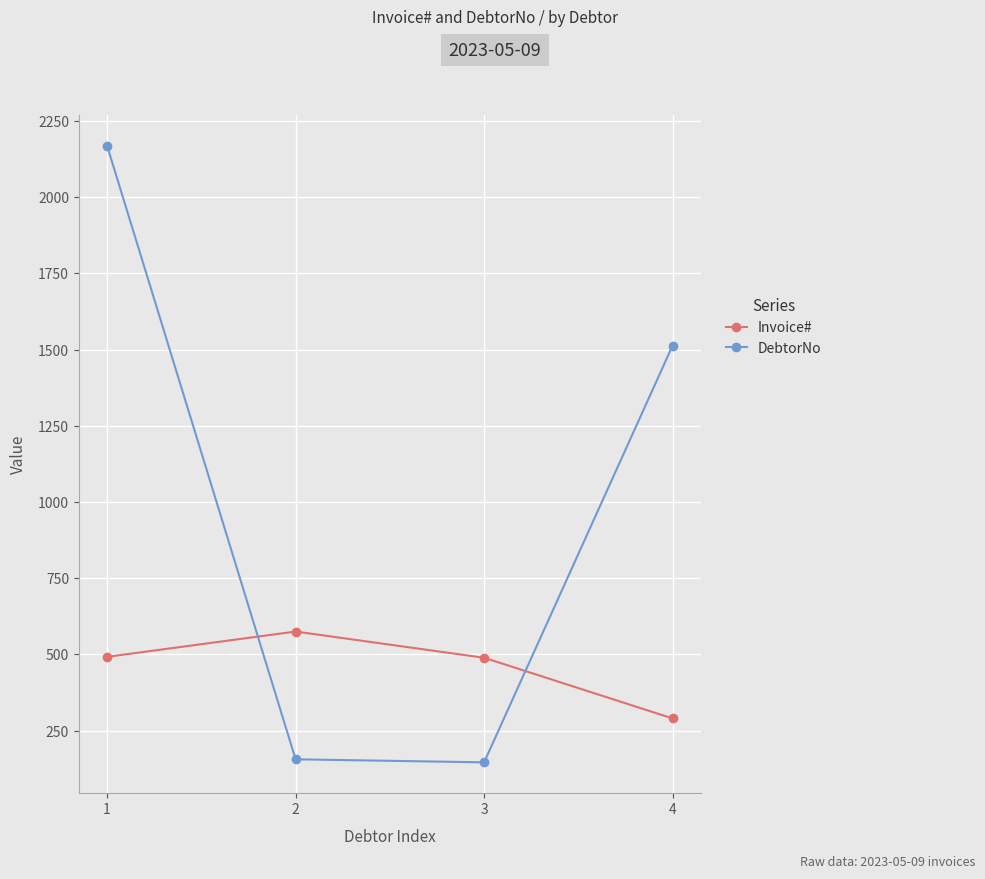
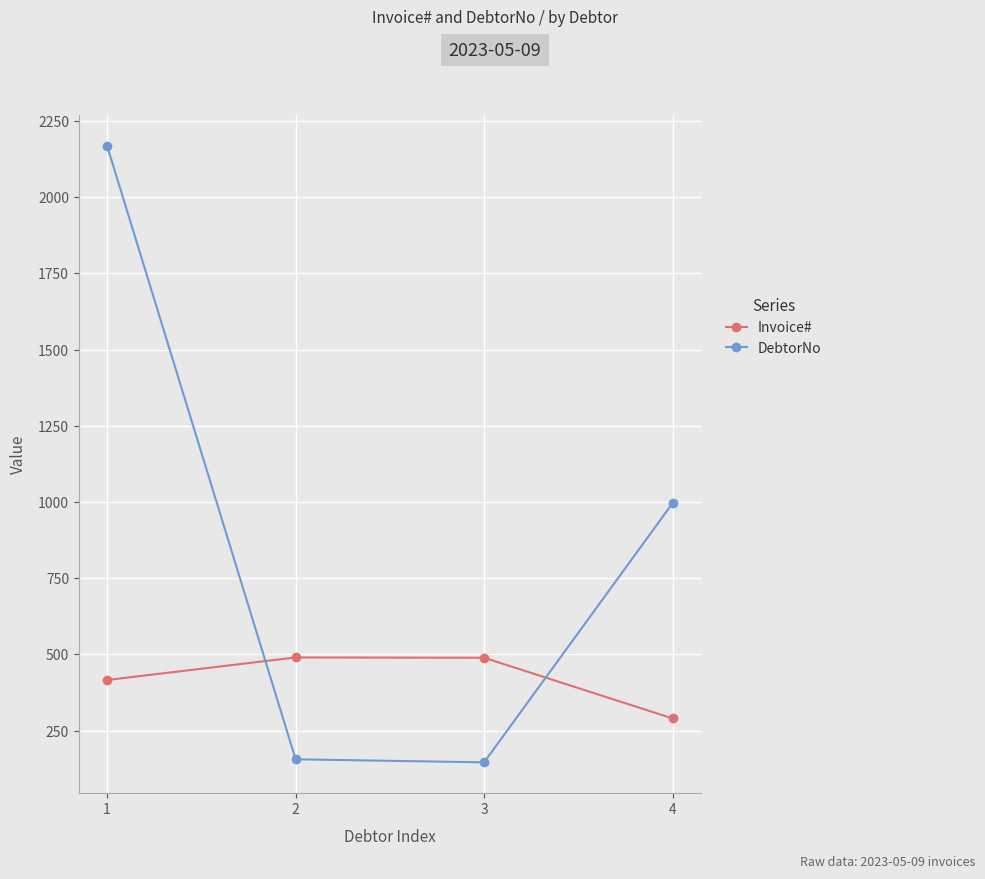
Invoice#, 1: 490 -> 420
Invoice#, 2: 580 -> 490
DebtorNo, 4: 1510 -> 1000
